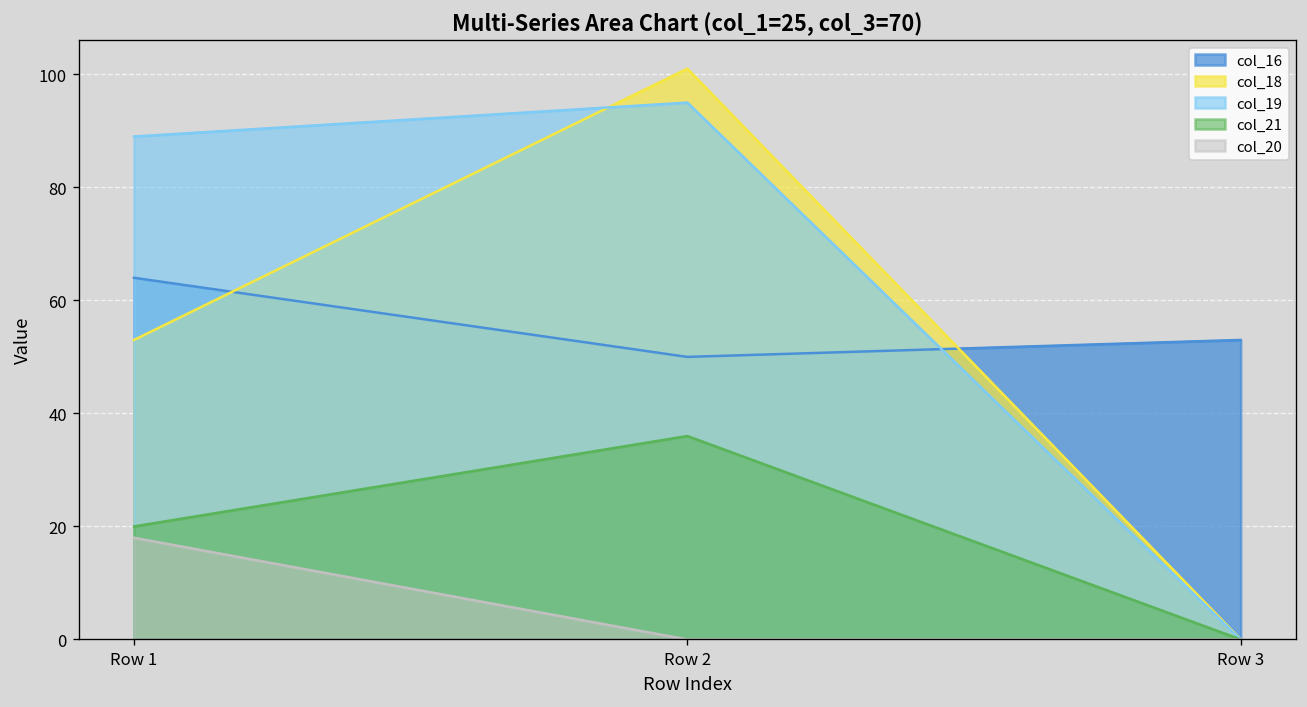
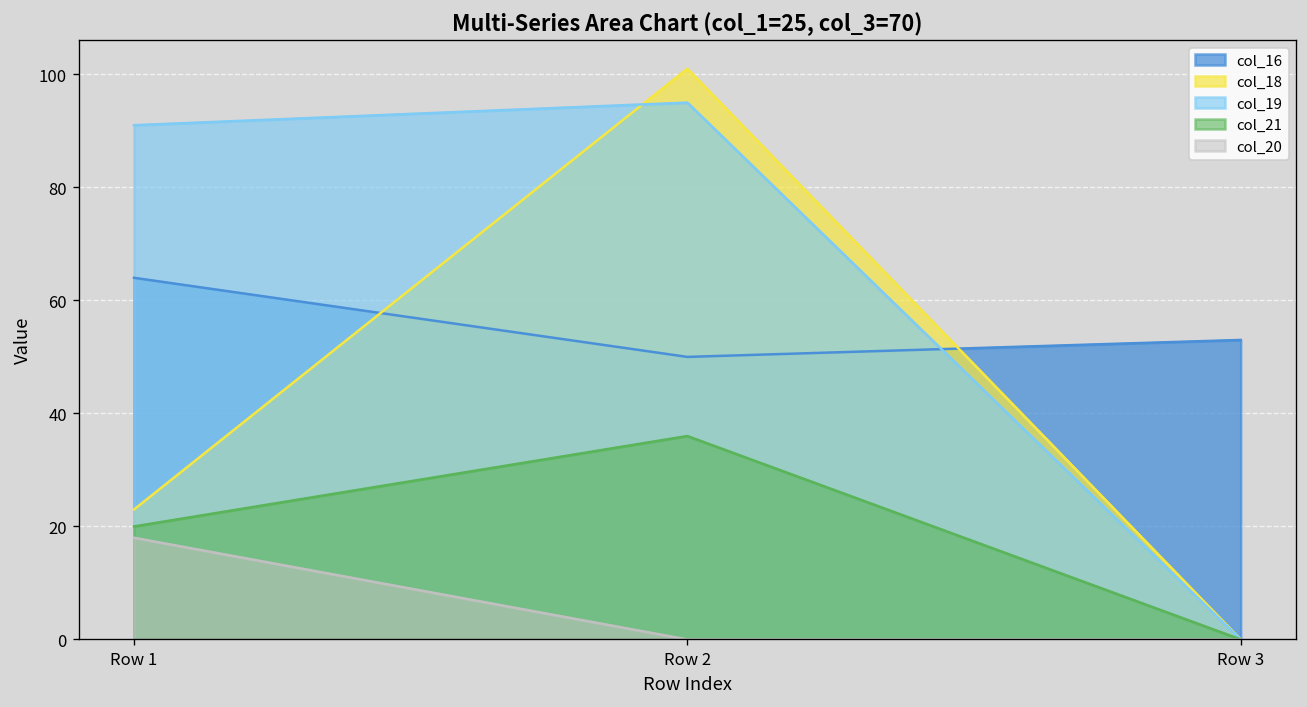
col_18, Row 1: 53 -> 23
col_19, Row 1: 89 -> 91
